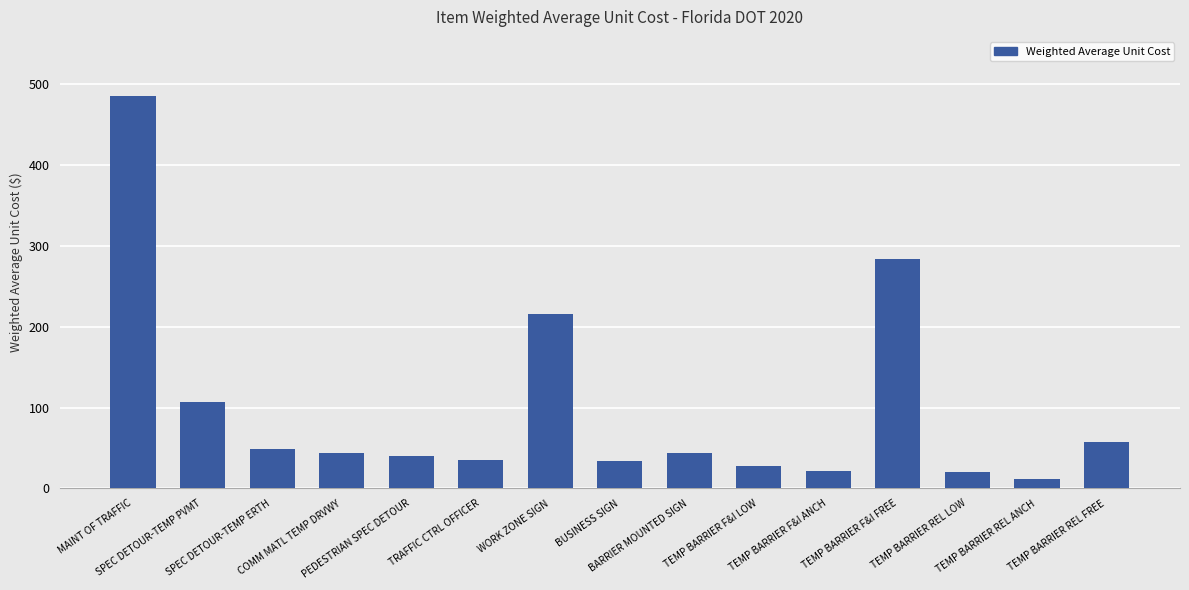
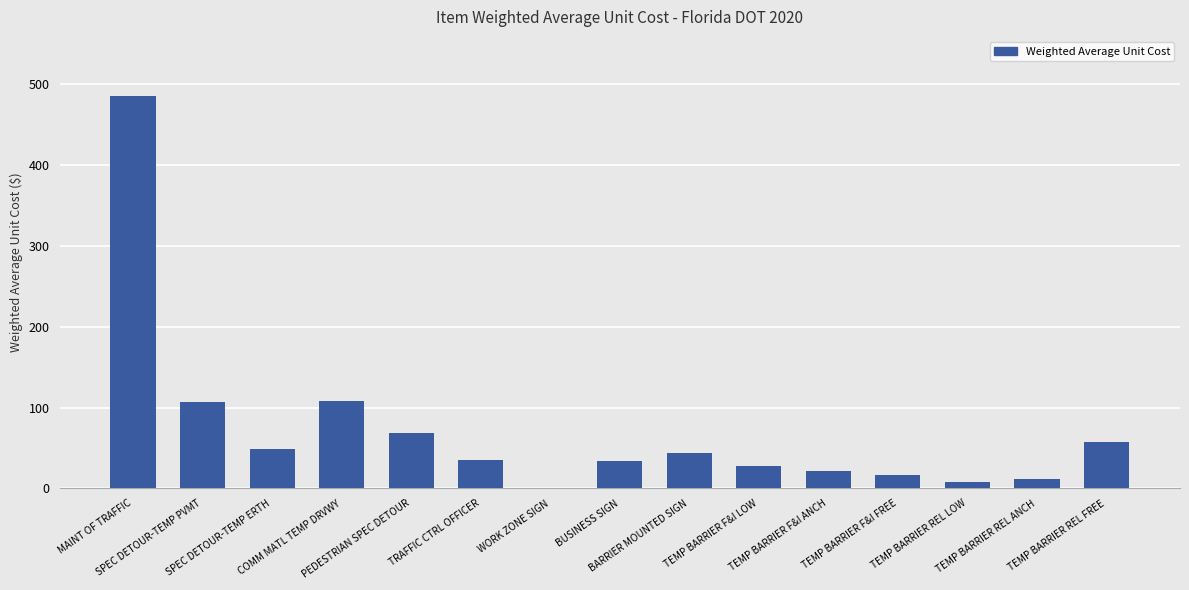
COMM MATL TEMP DRVWY: 40 -> 110
PEDESTRIAN SPEC DETOUR: 40 -> 70
WORK ZONE SIGN: 220 -> 0
TEMP BARRIER F&I FREE: 280 -> 20
TEMP BARRIER REL LOW: 20 -> 10
